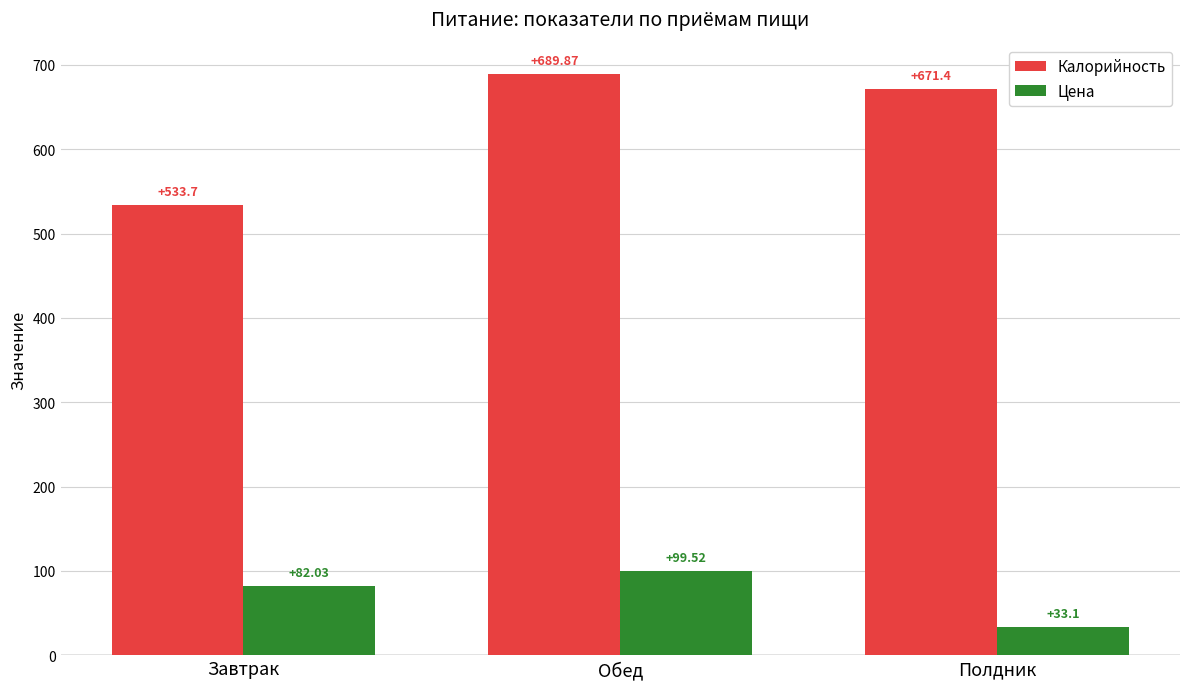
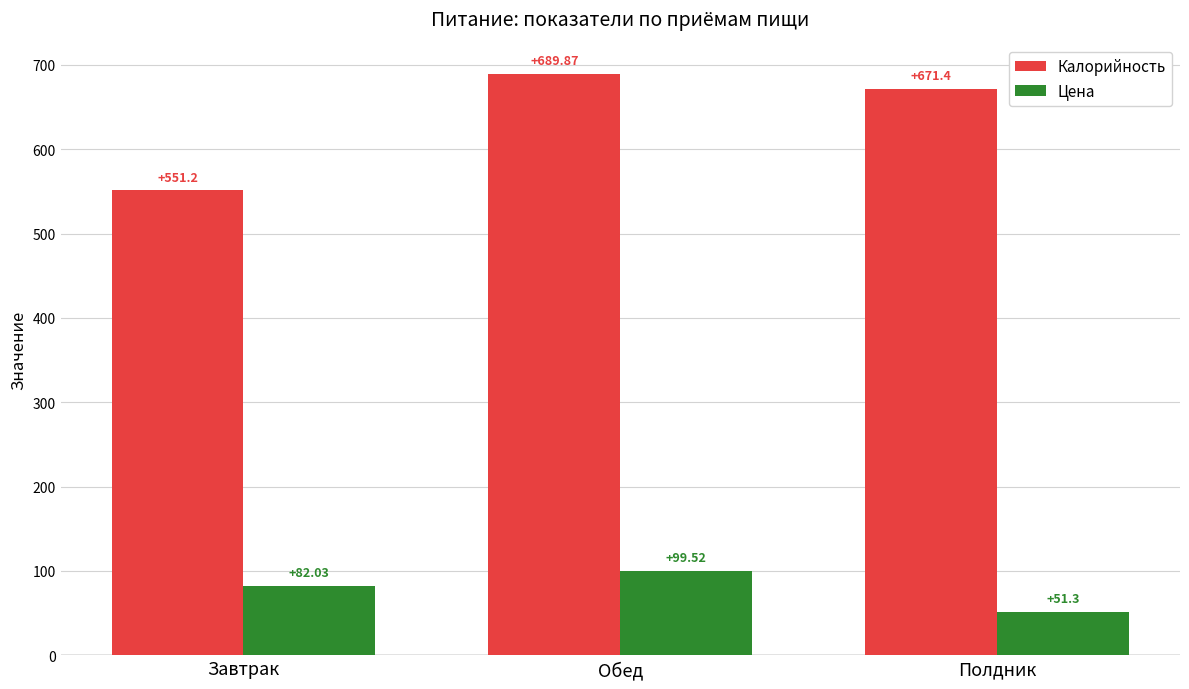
Калорийность, Завтрак: +533.7 -> +551.2
Цена, Полдник: +33.1 -> +51.3
